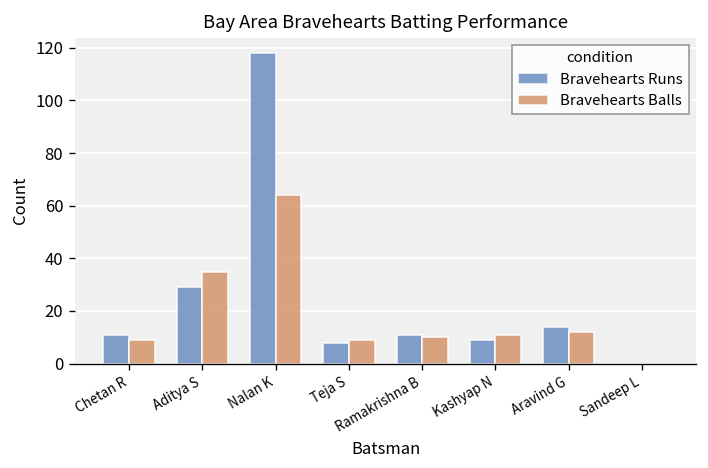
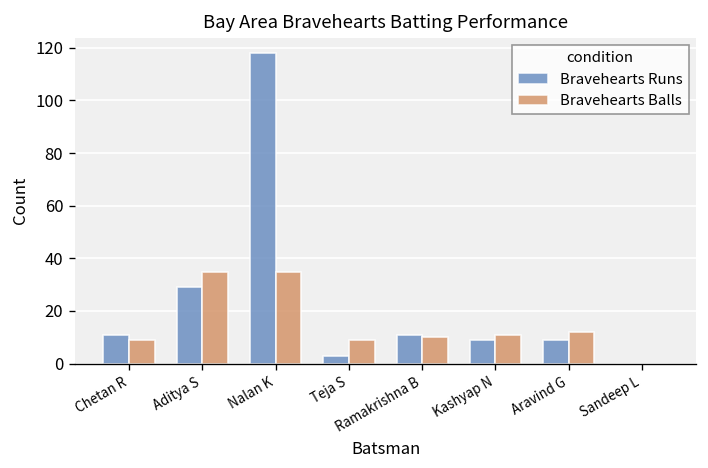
Bravehearts Balls, Nalan K: 64 -> 35
Bravehearts Runs, Teja S: 8 -> 3
Bravehearts Runs, Aravind G: 14 -> 9
